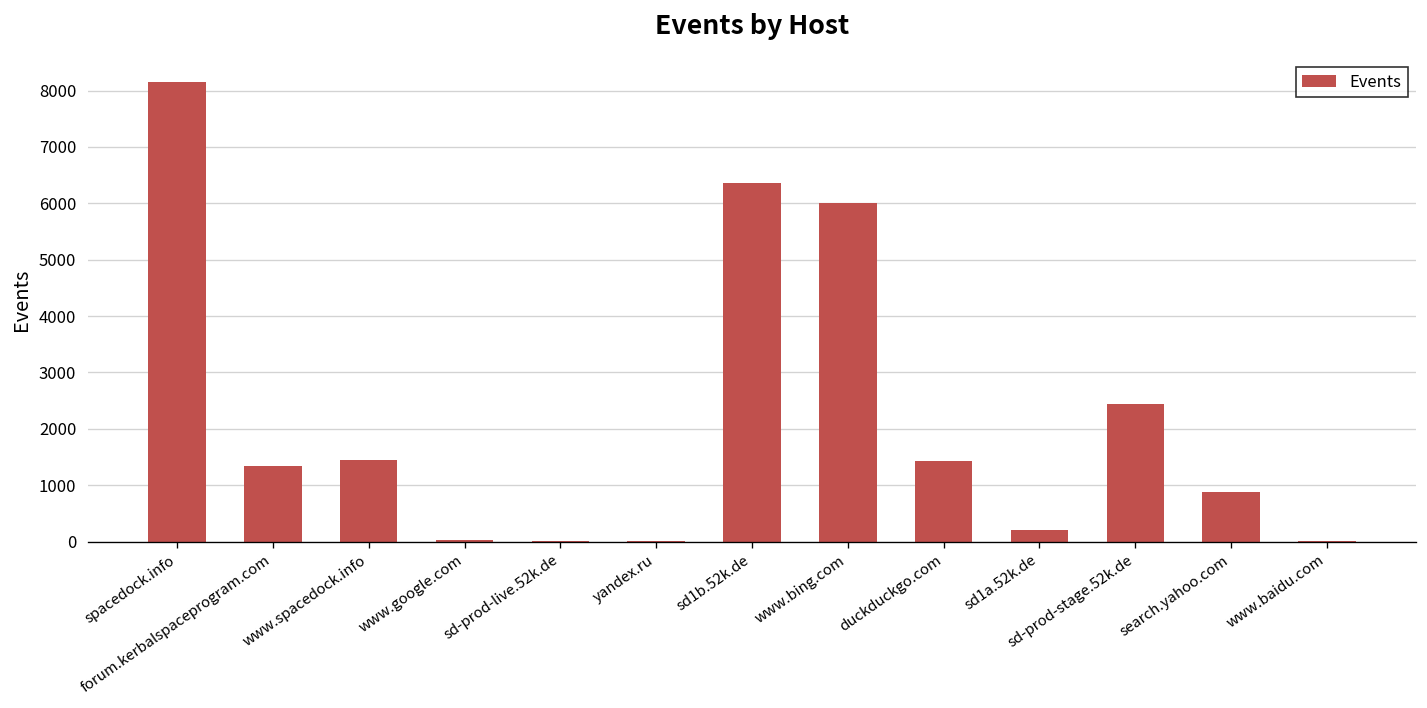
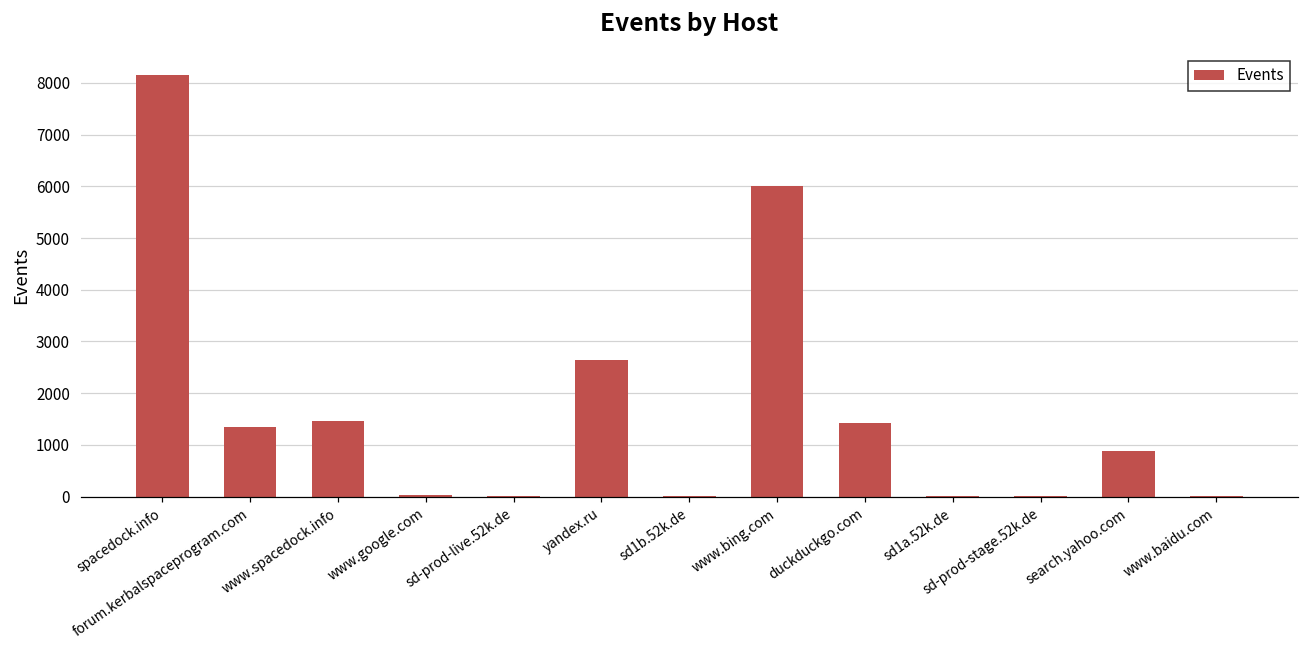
yandex.ru: 0 -> 2600
sd1b.52k.de: 6400 -> 0
sd1a.52k.de: 200 -> 0
sd-prod-stage.52k.de: 2400 -> 0
